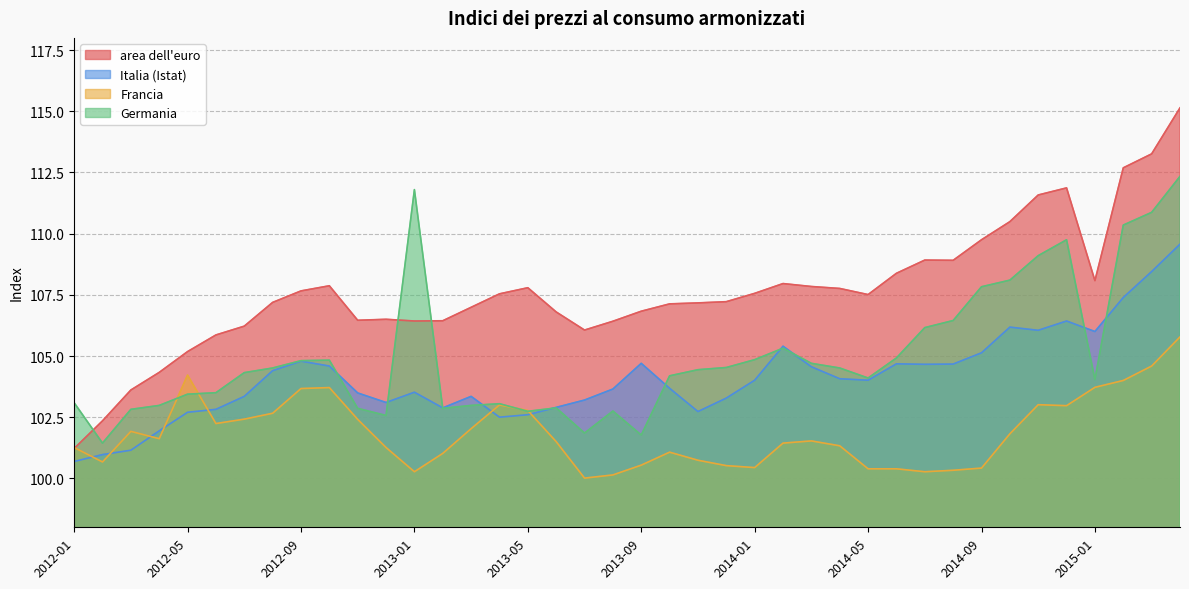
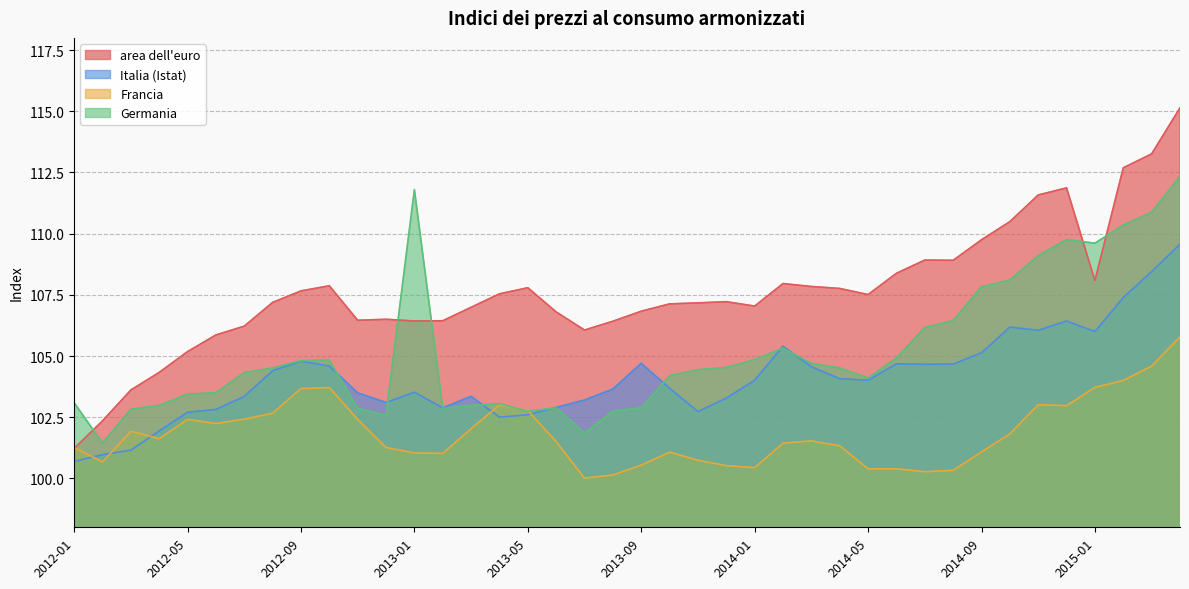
Francia, 2012-05: 104.2 -> 102.4
Francia, 2013-01: 100.3 -> 101.0
Germania, 2013-09: 101.8 -> 102.9
area dell'euro, 2014-01: 107.6 -> 107.0
Francia, 2014-09: 100.4 -> 101.1
Germania, 2015-01: 104.0 -> 109.6
